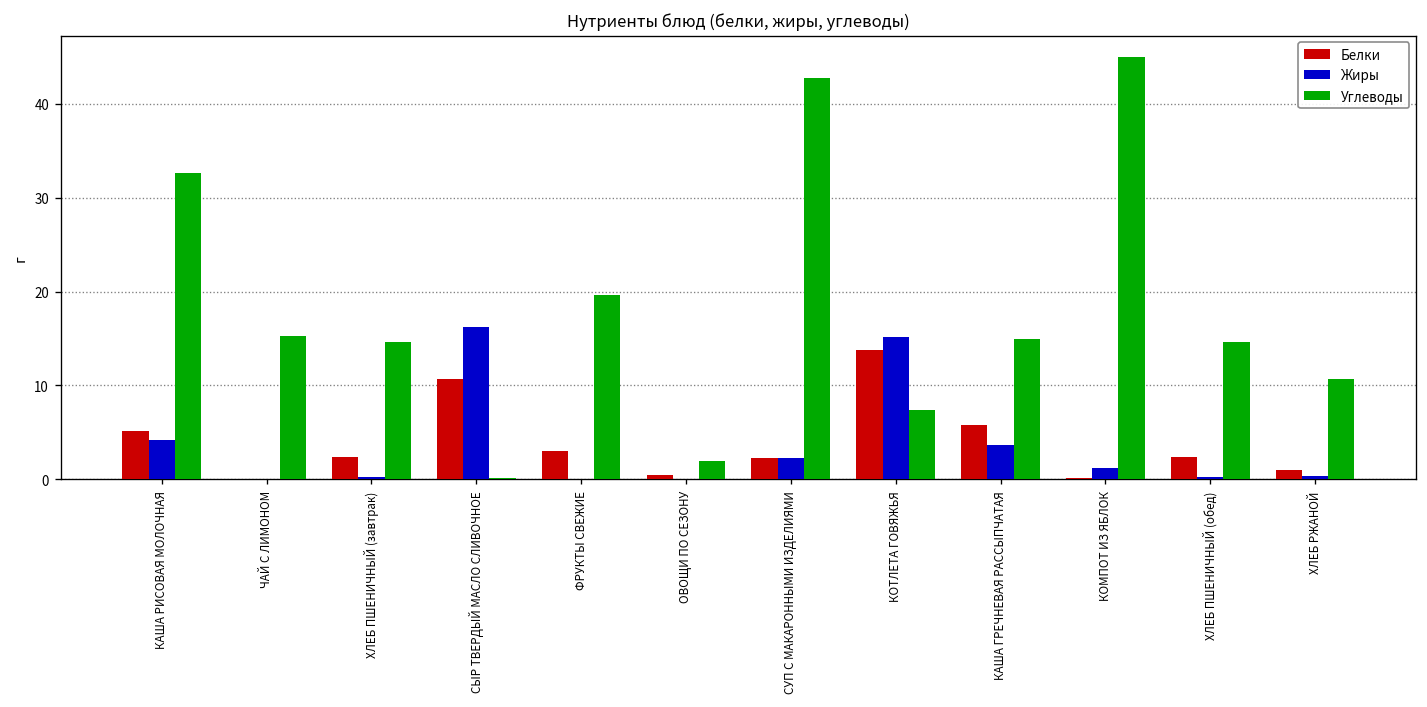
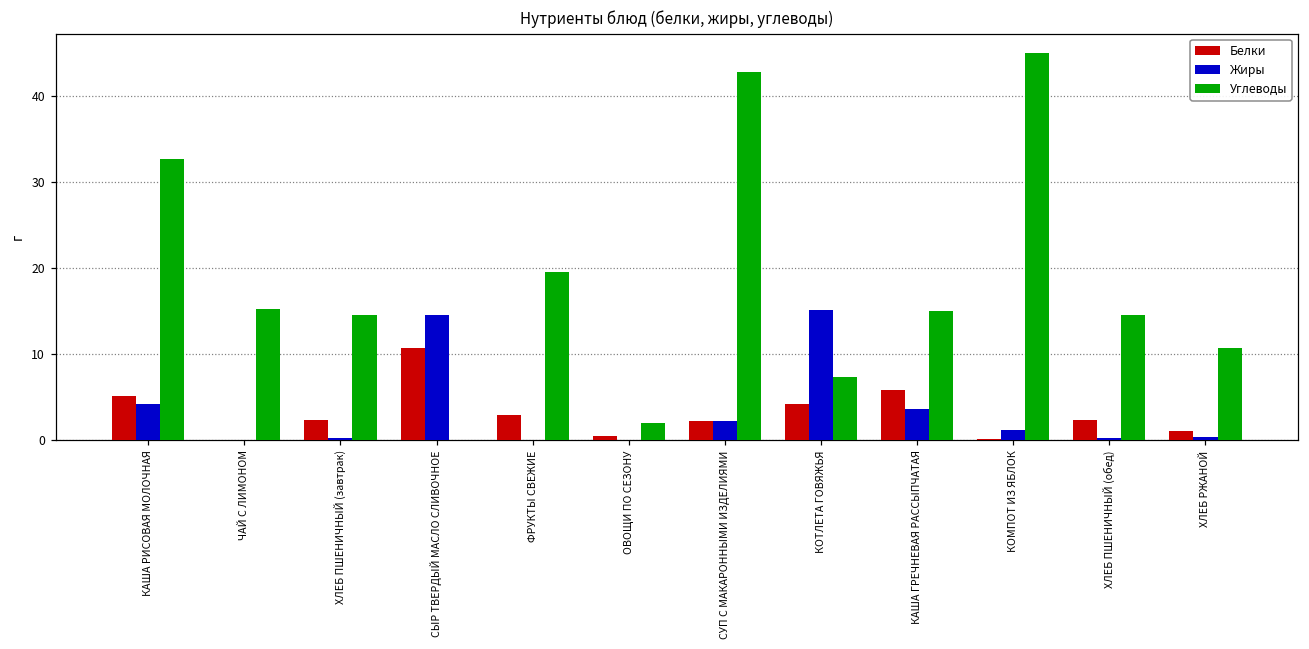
Жиры, СЫР ТВЕРДЫЙ МАСЛО СЛИВОЧНОЕ: 16 -> 15
Белки, КОТЛЕТА ГОВЯЖЬЯ: 14 -> 4
